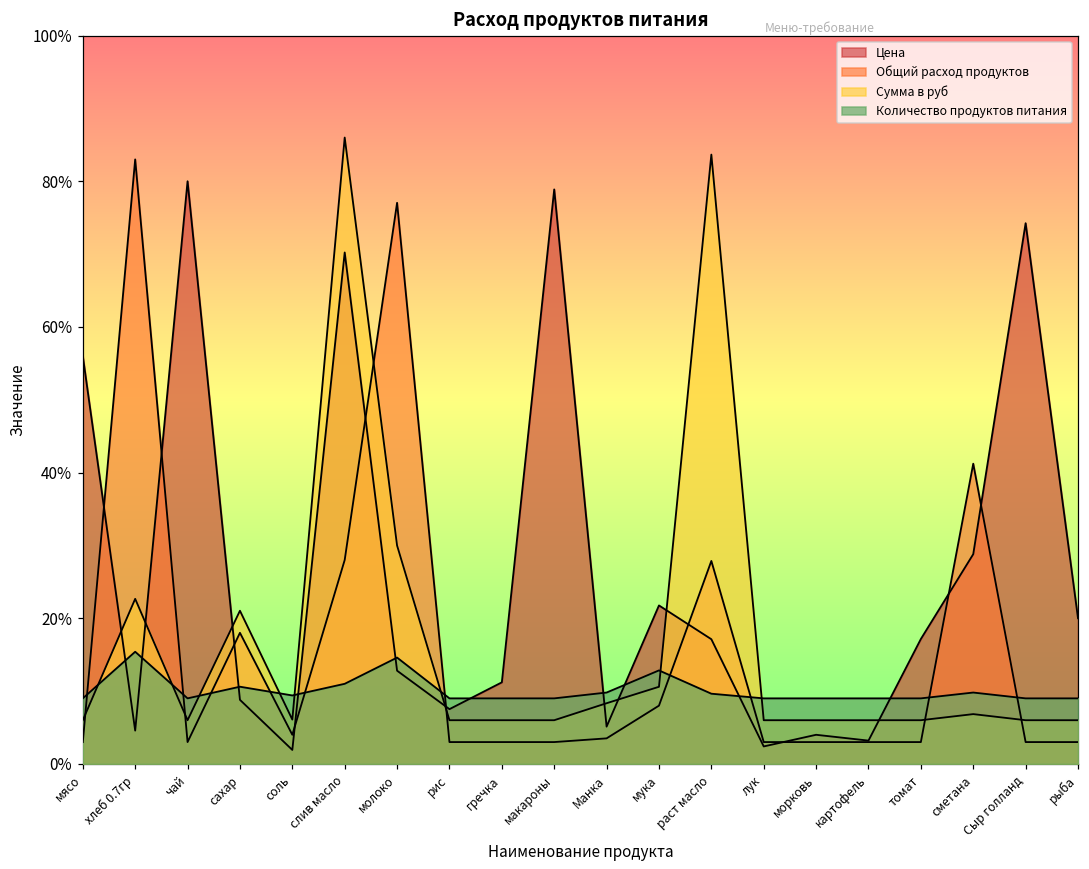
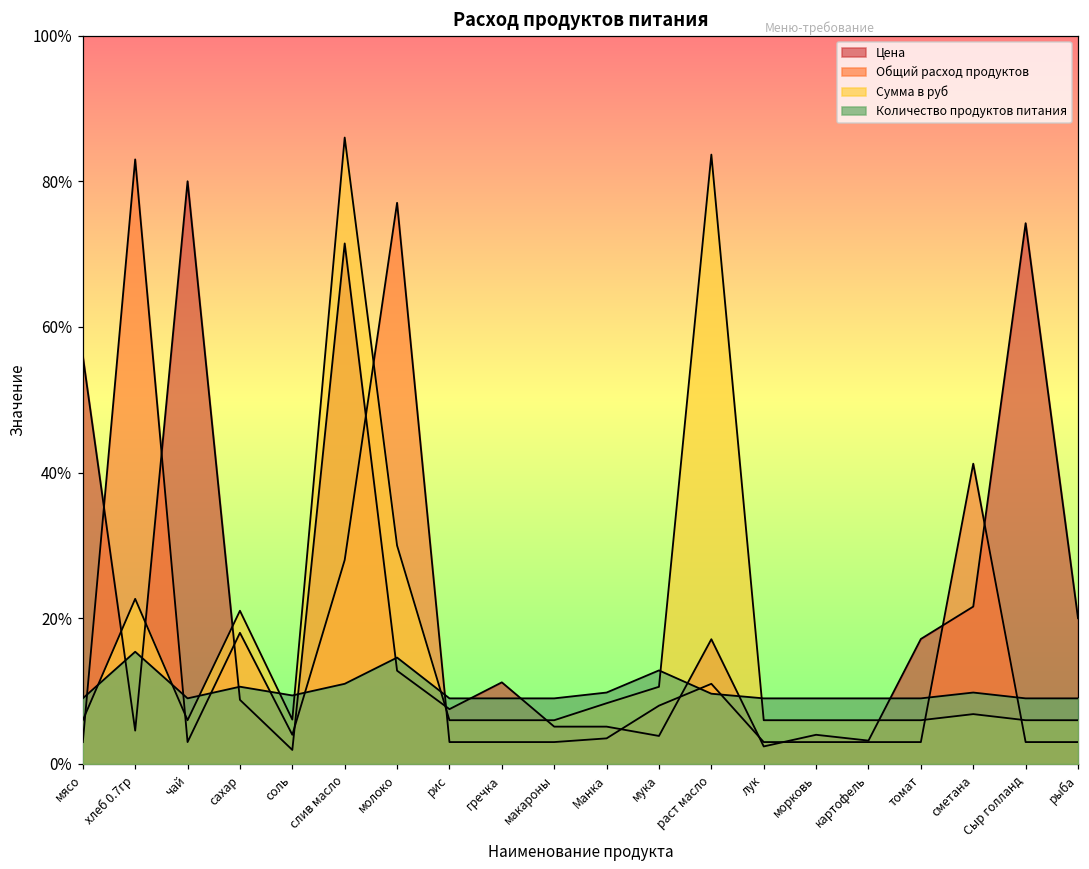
Цена, слив масло: 70% -> 71%
Цена, макароны: 79% -> 5%
Цена, мука: 22% -> 4%
Общий расход продуктов, раст масло: 28% -> 11%
Цена, сметана: 29% -> 22%
